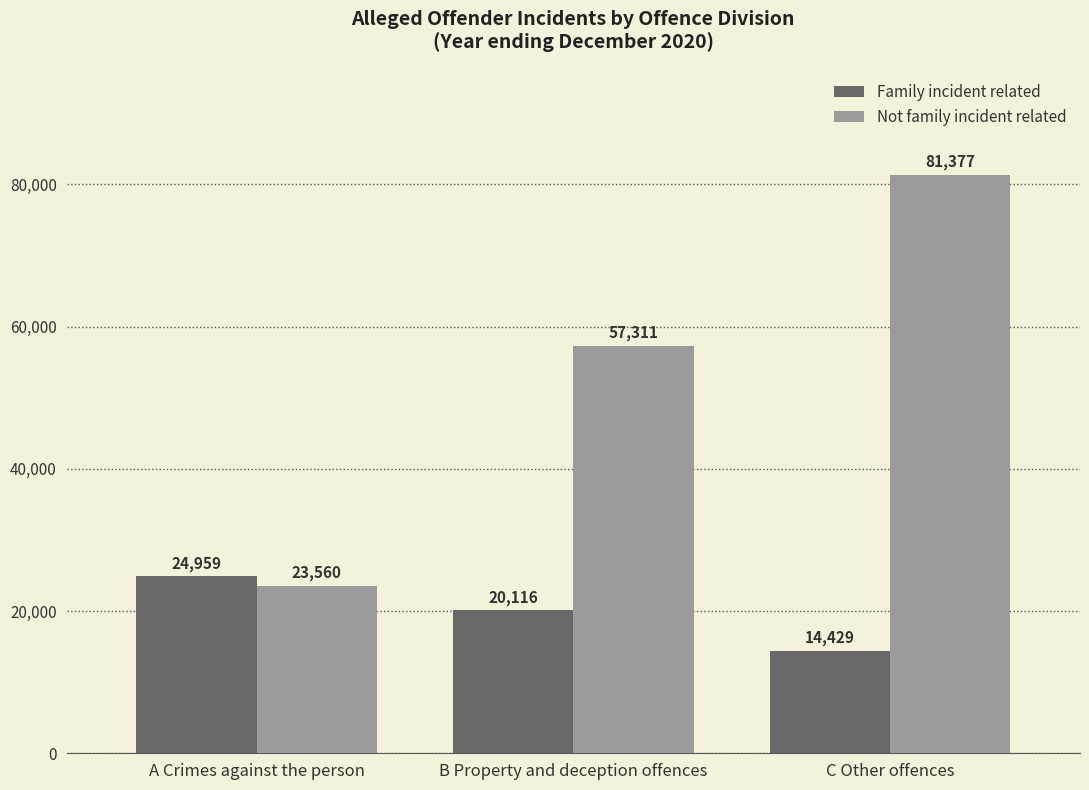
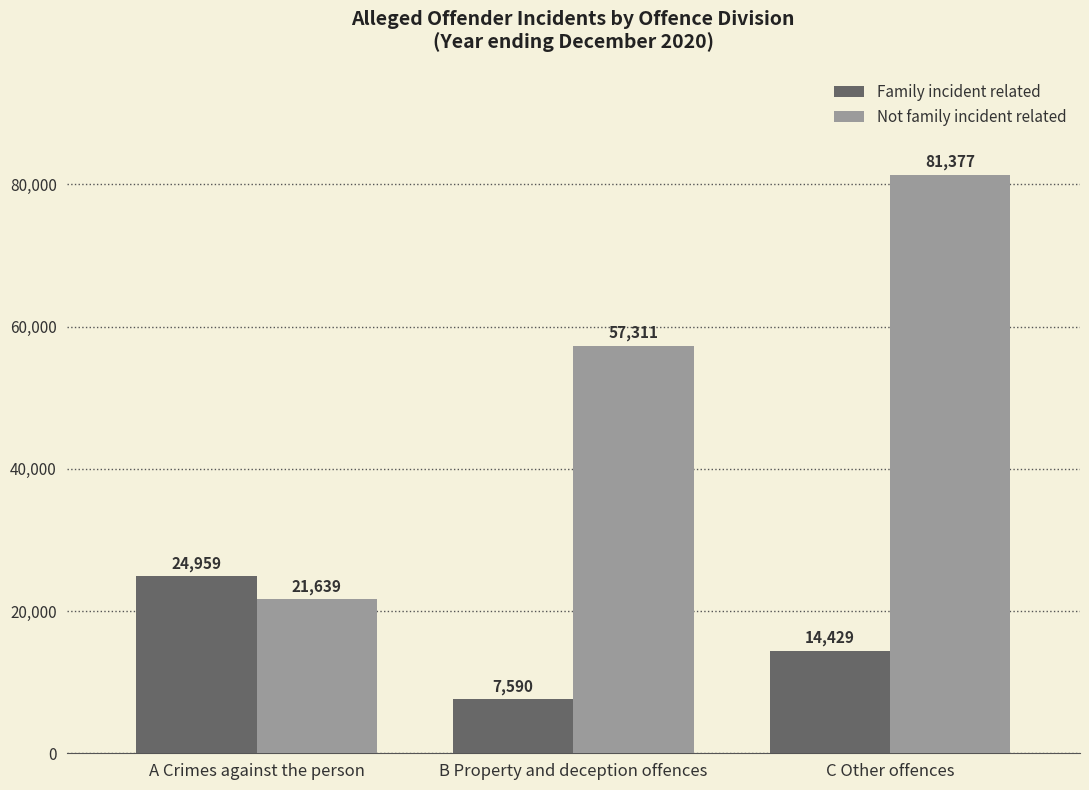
Not family incident related, A Crimes against the person: 23,560 -> 21,639
Family incident related, B Property and deception offences: 20,116 -> 7,590
